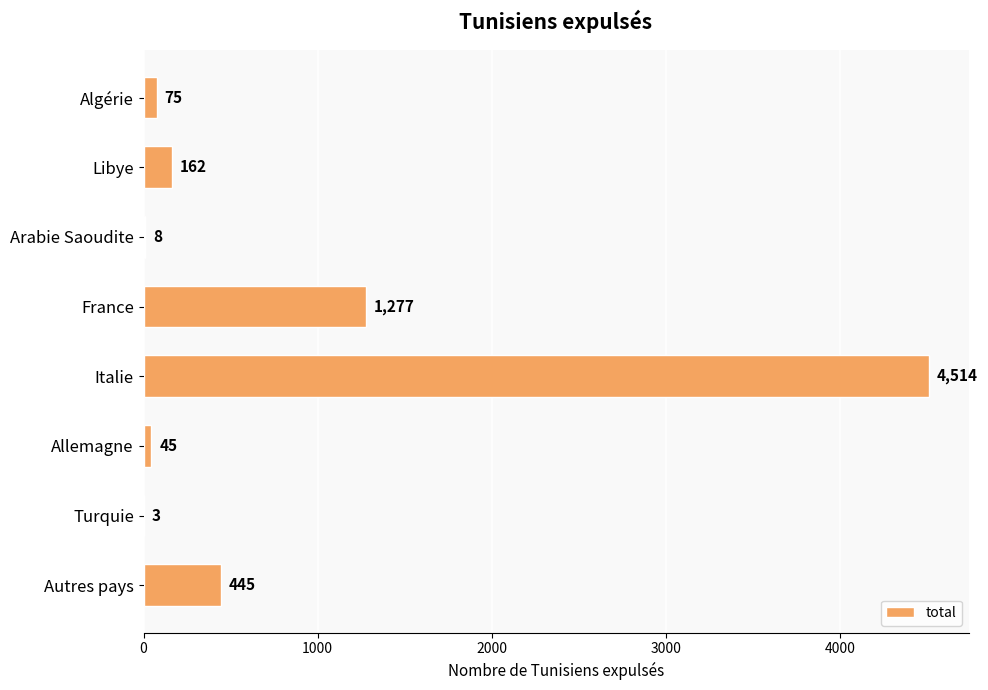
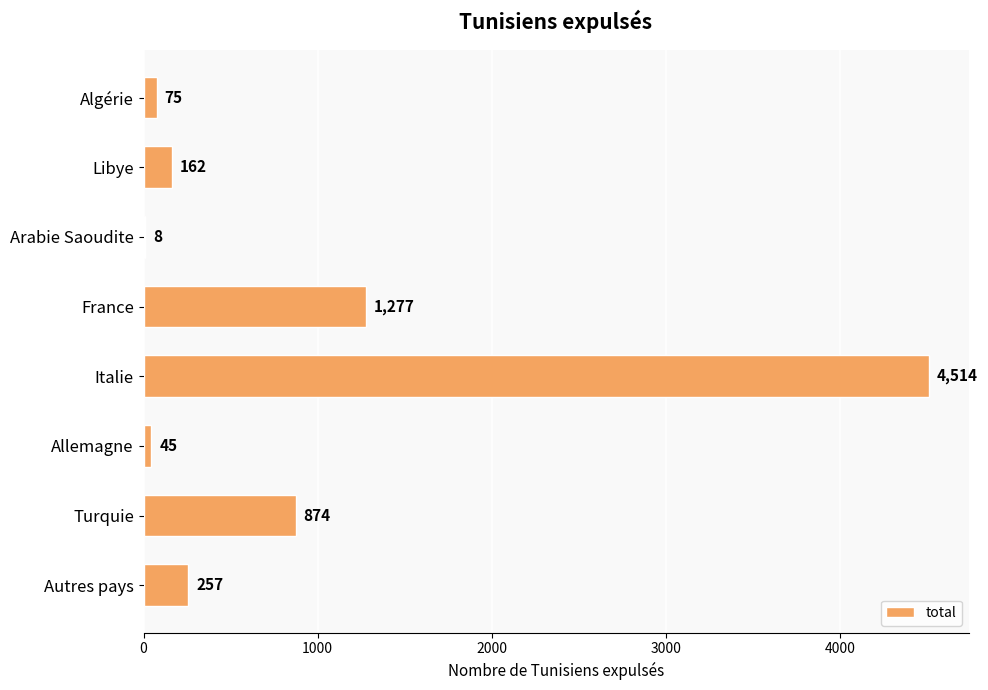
Turquie: 3 -> 874
Autres pays: 445 -> 257
